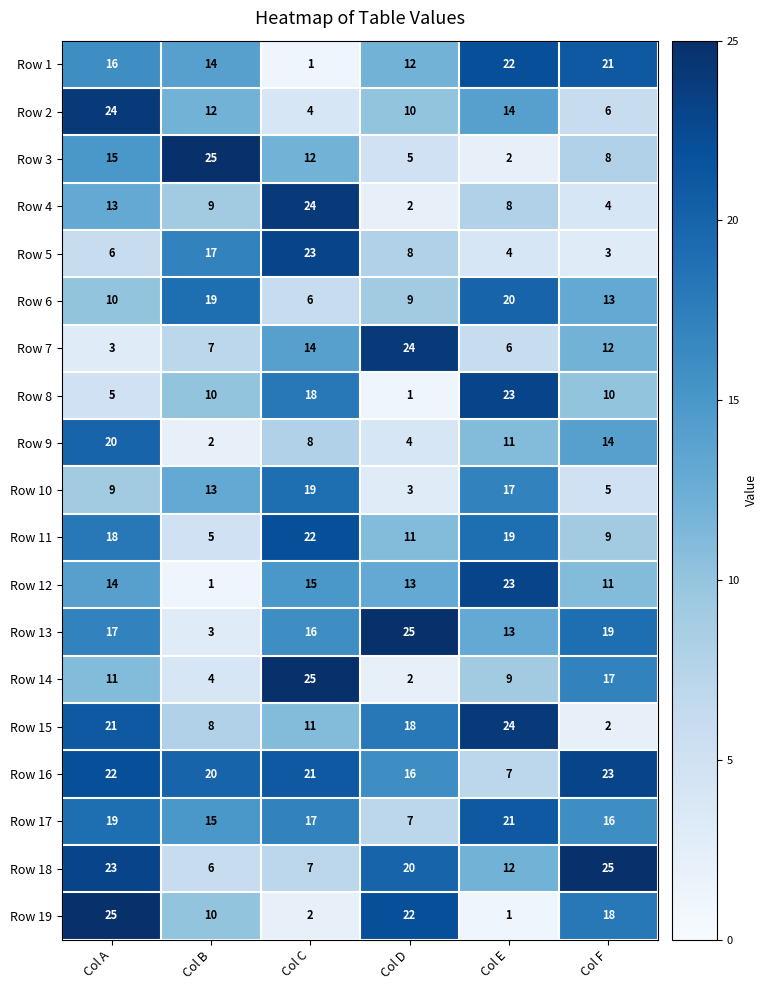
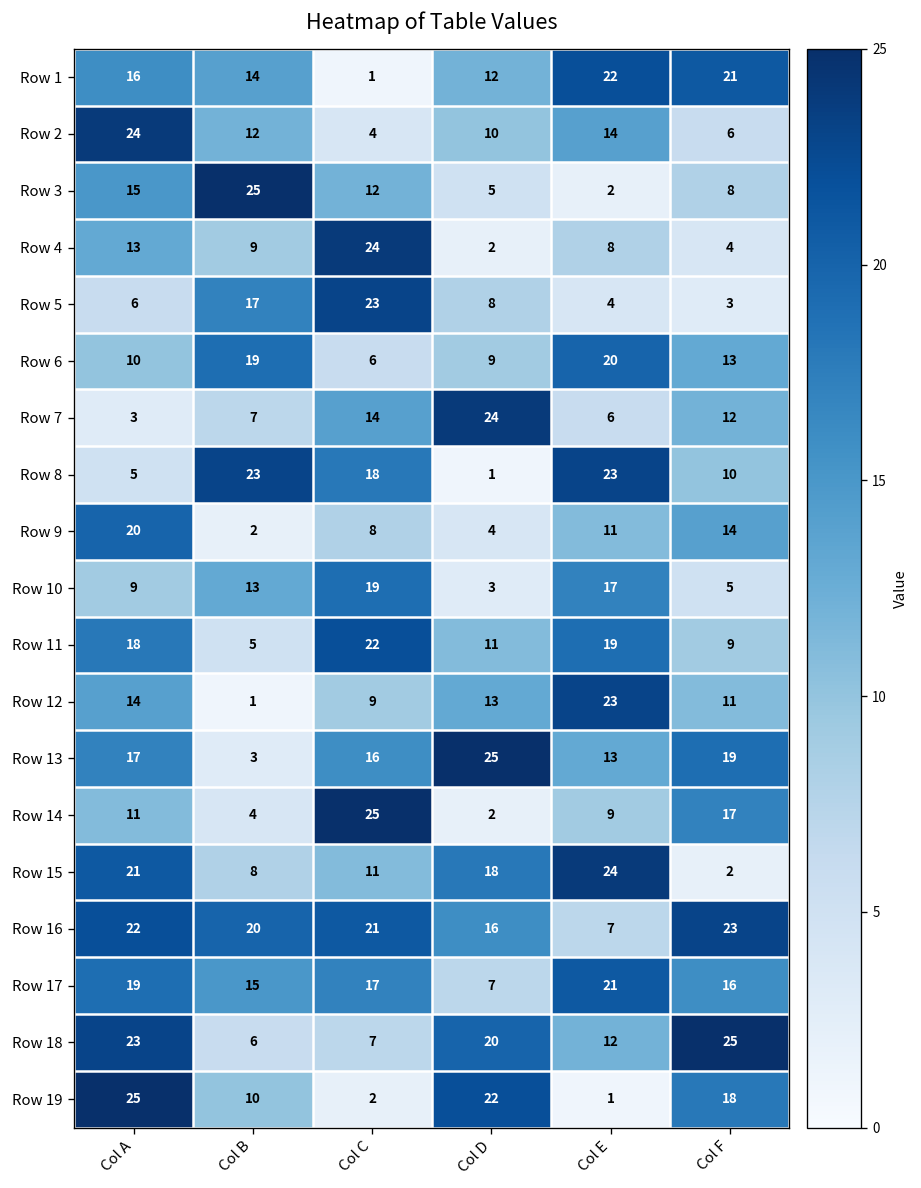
Row 8, Col B: 10 -> 23
Row 12, Col C: 15 -> 9
